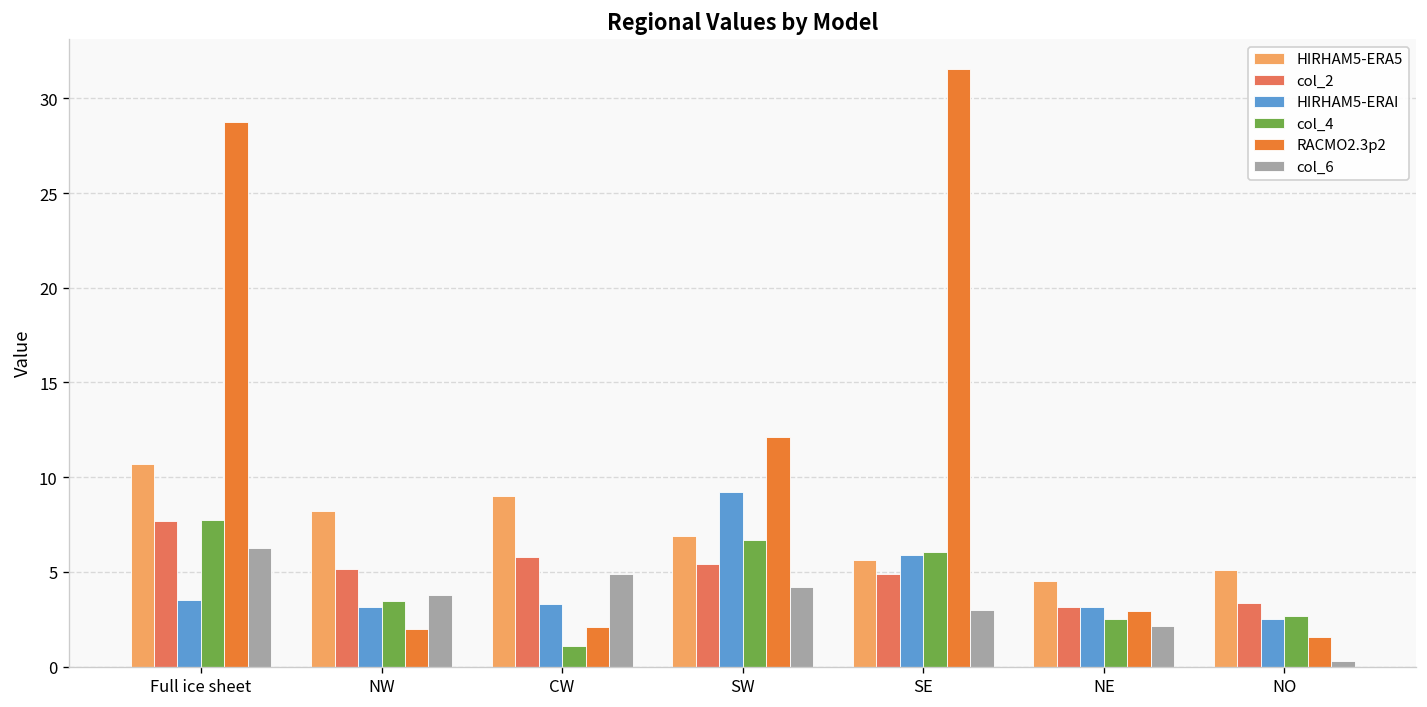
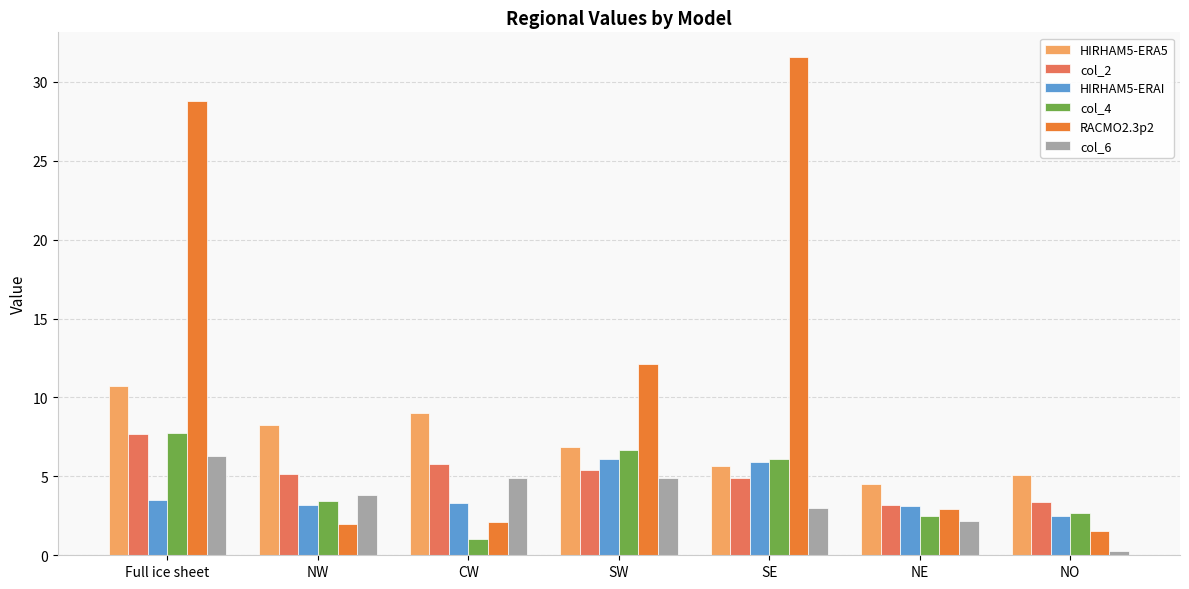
HIRHAM5-ERAI, SW: 9.2 -> 6.1
col_6, SW: 4.2 -> 4.9
